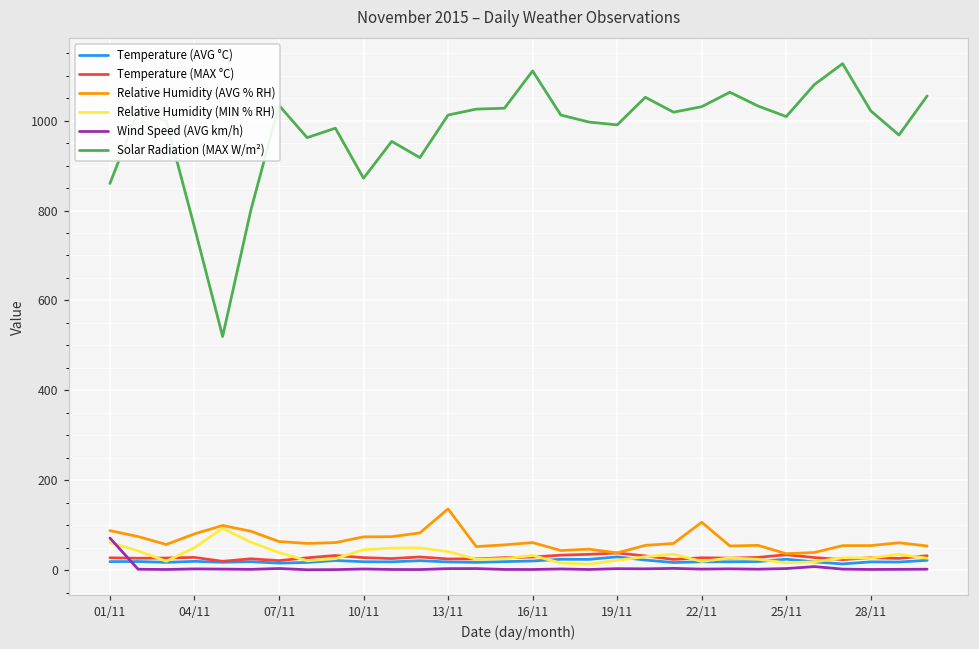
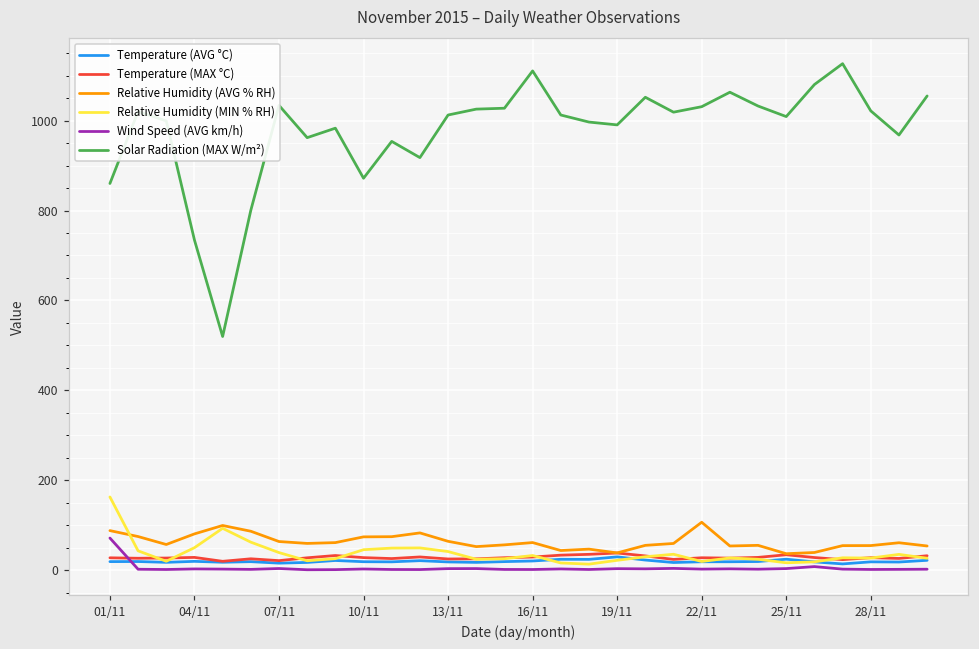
Relative Humidity (MIN % RH), 01/11: 60 -> 160
Solar Radiation (MAX W/m²), 04/11: 760 -> 730
Relative Humidity (AVG % RH), 13/11: 140 -> 60
